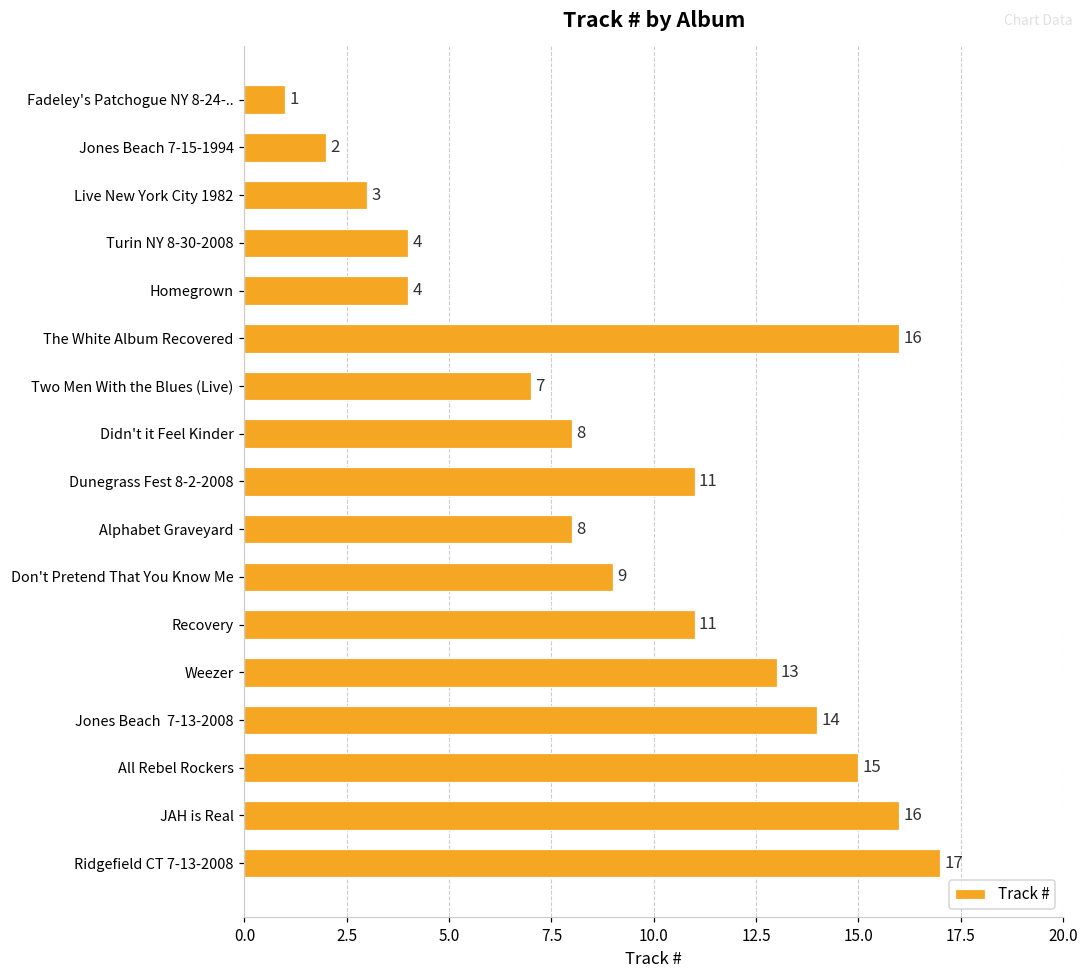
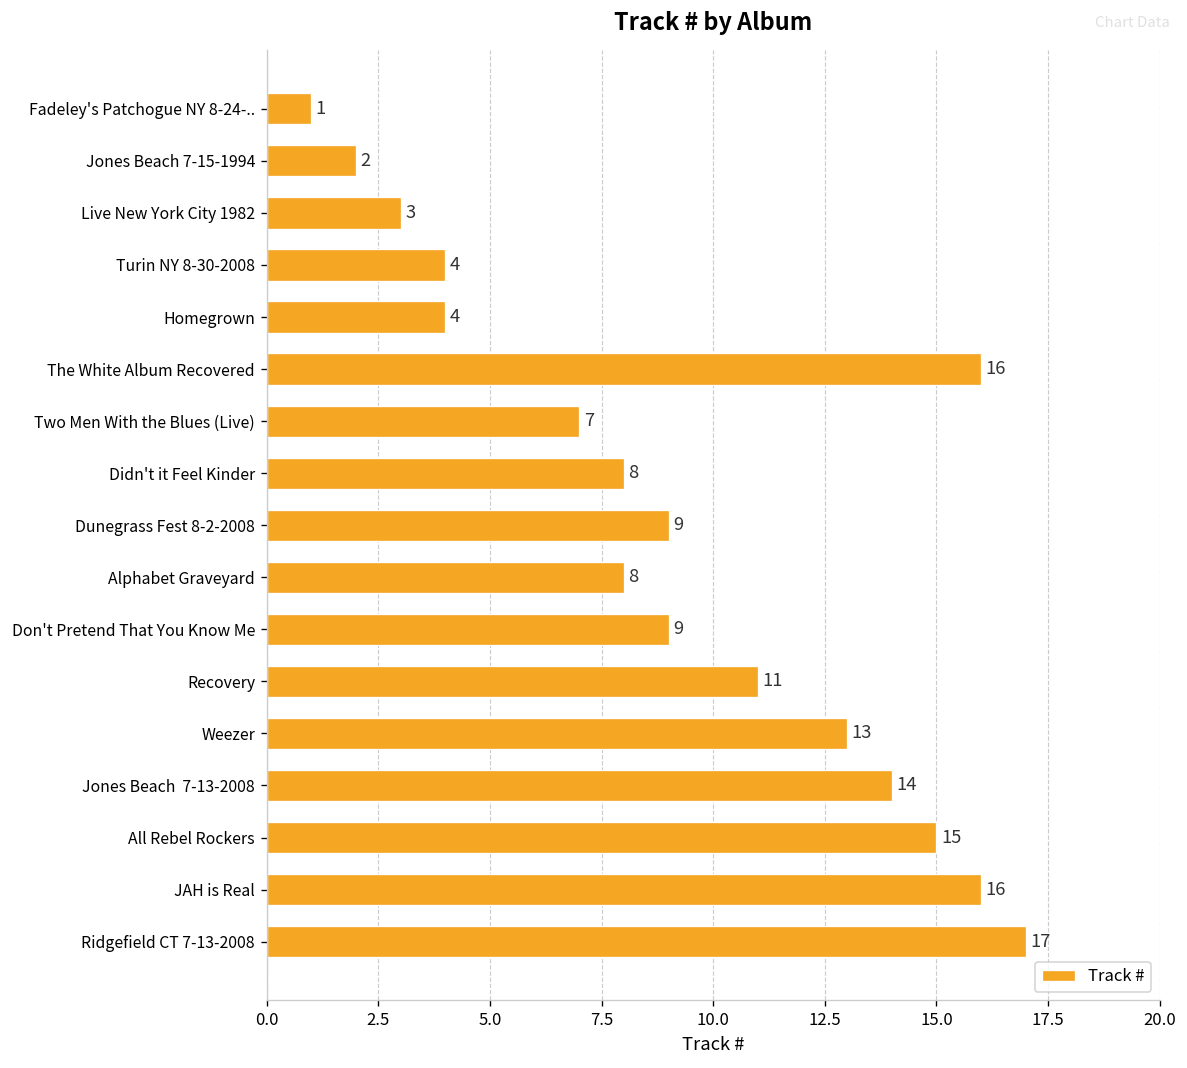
Dunegrass Fest 8-2-2008: 11 -> 9
